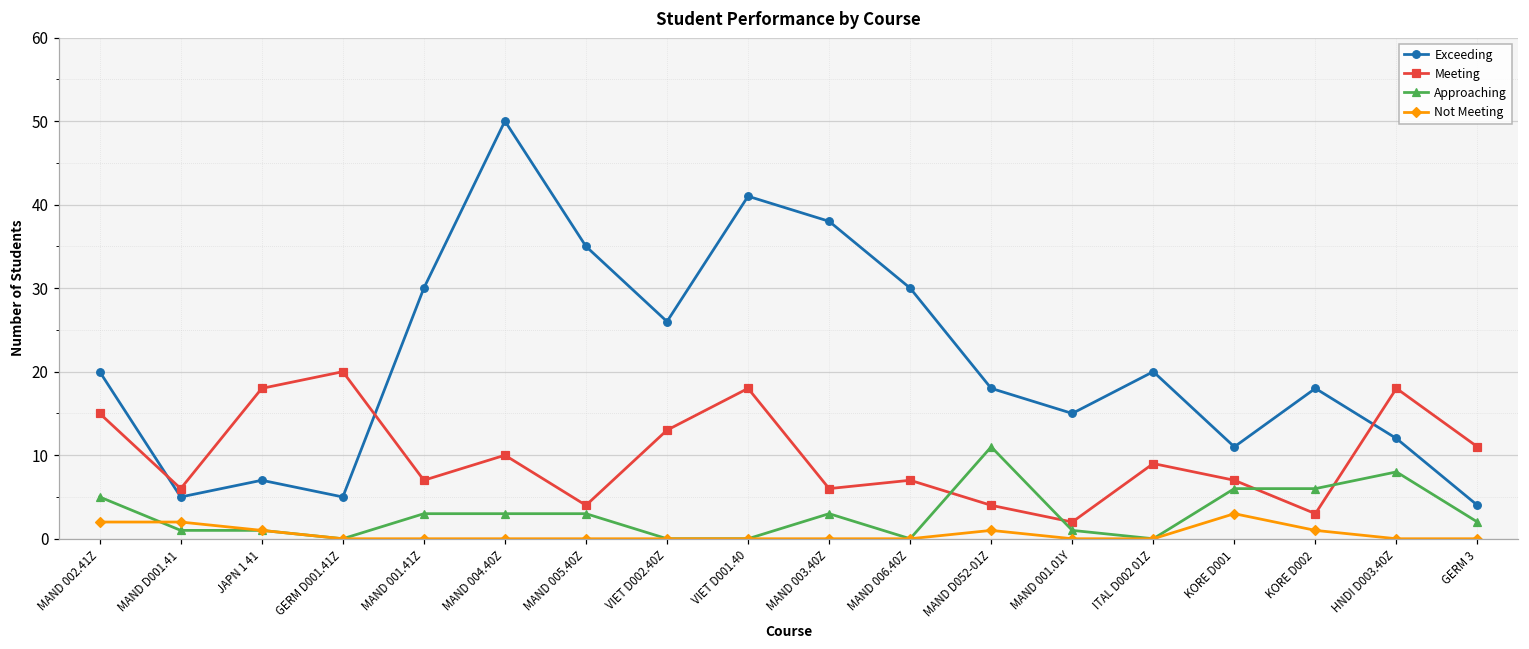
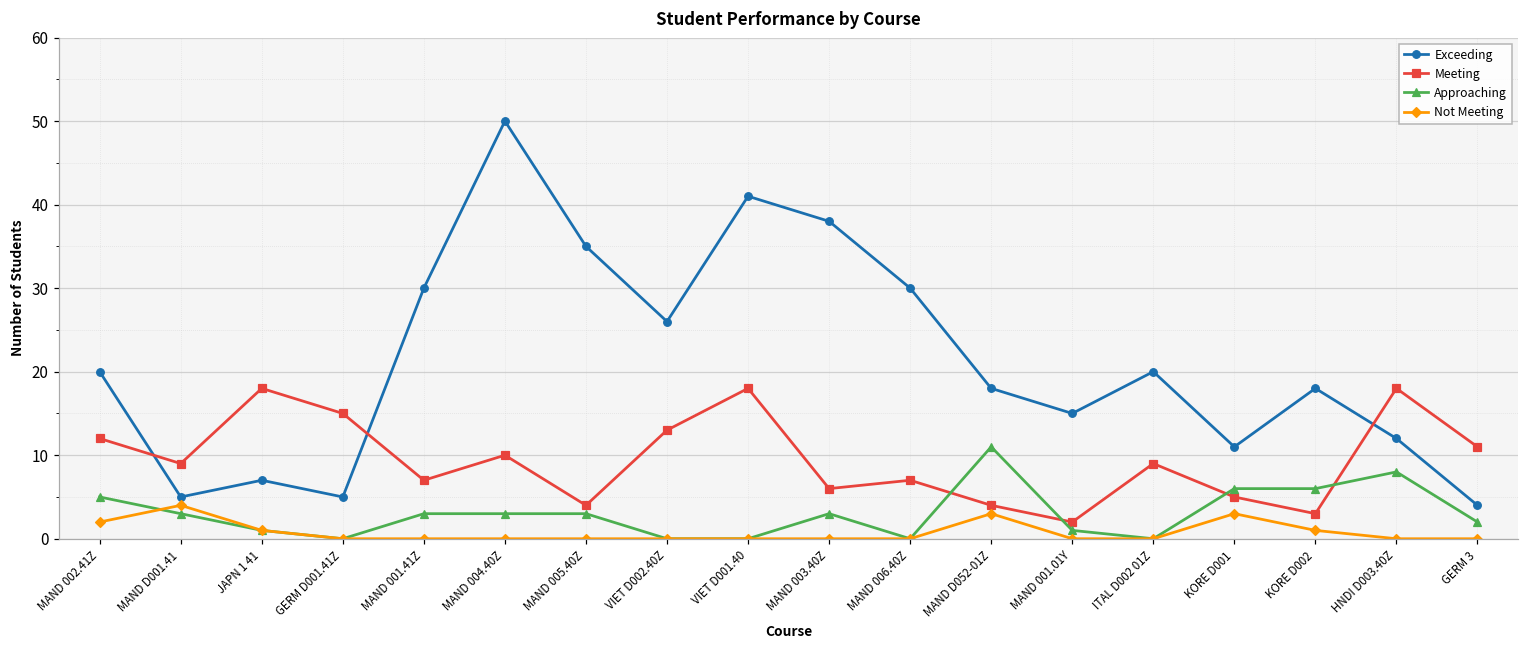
Meeting, MAND 002.41Z: 15 -> 12
Meeting, MAND D001.41: 6 -> 9
Approaching, MAND D001.41: 1 -> 3
Not Meeting, MAND D001.41: 2 -> 4
Meeting, GERM D001.41Z: 20 -> 15
Not Meeting, MAND D052-01Z: 1 -> 3
Meeting, KORE D001: 7 -> 5
